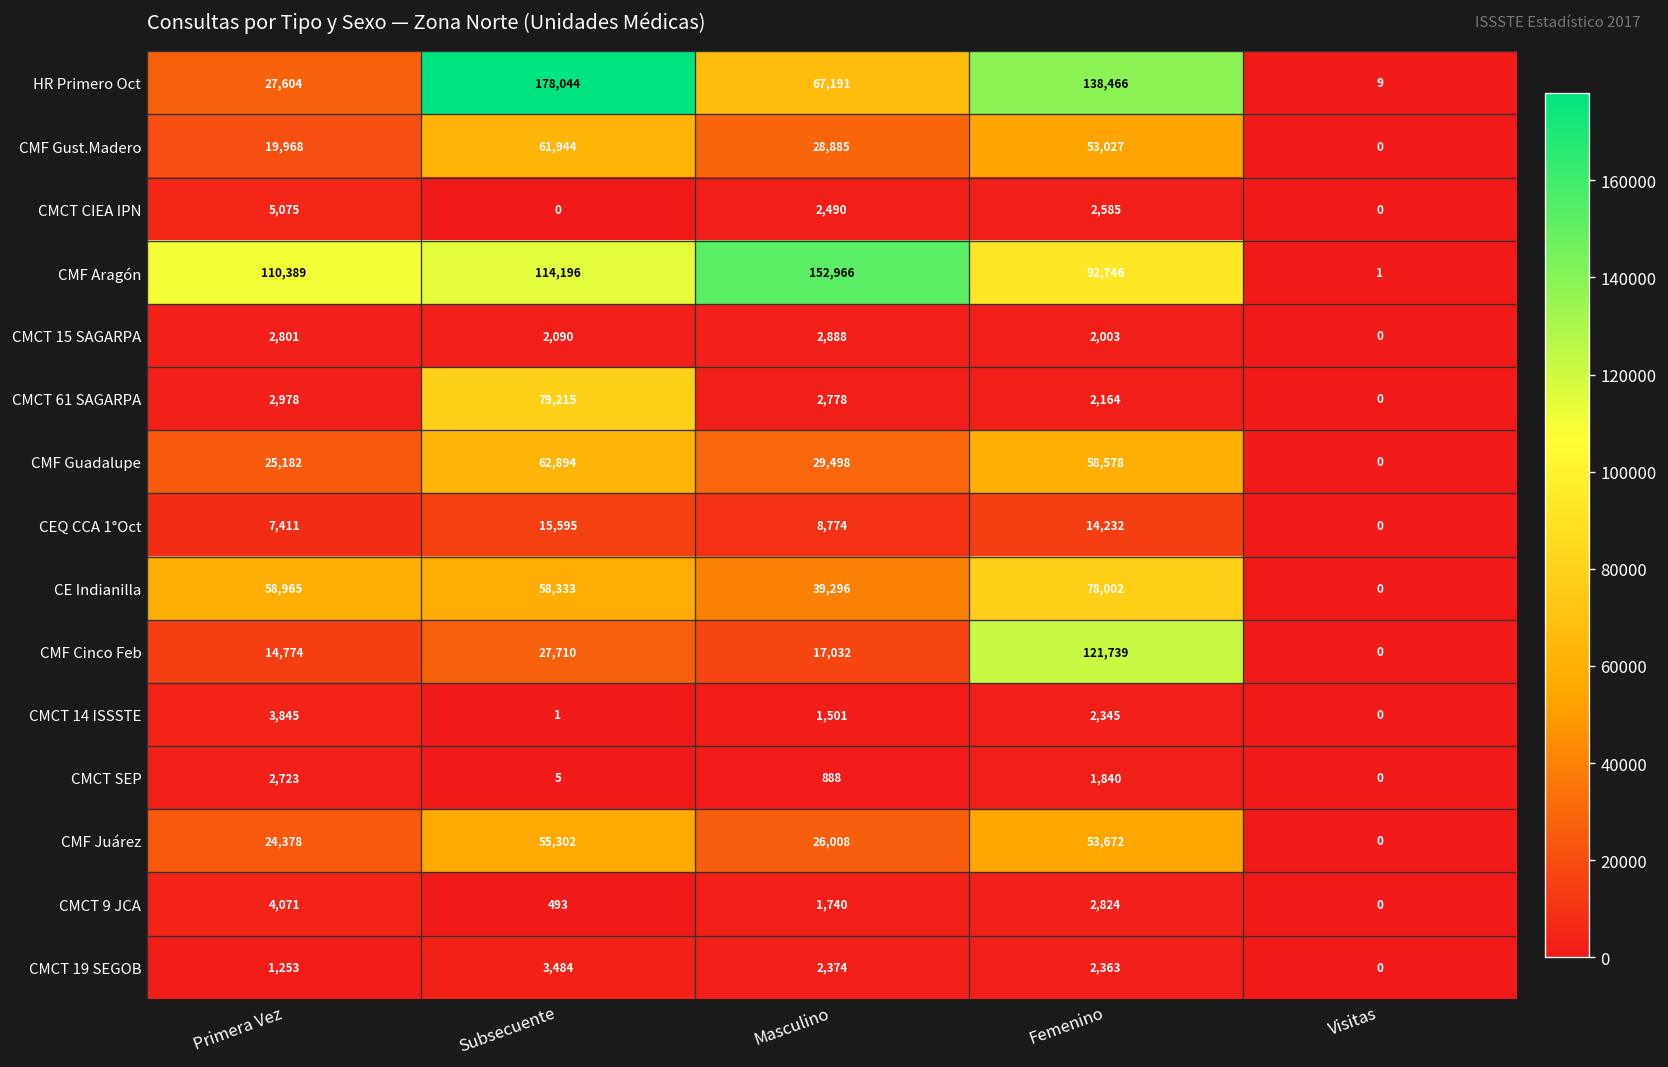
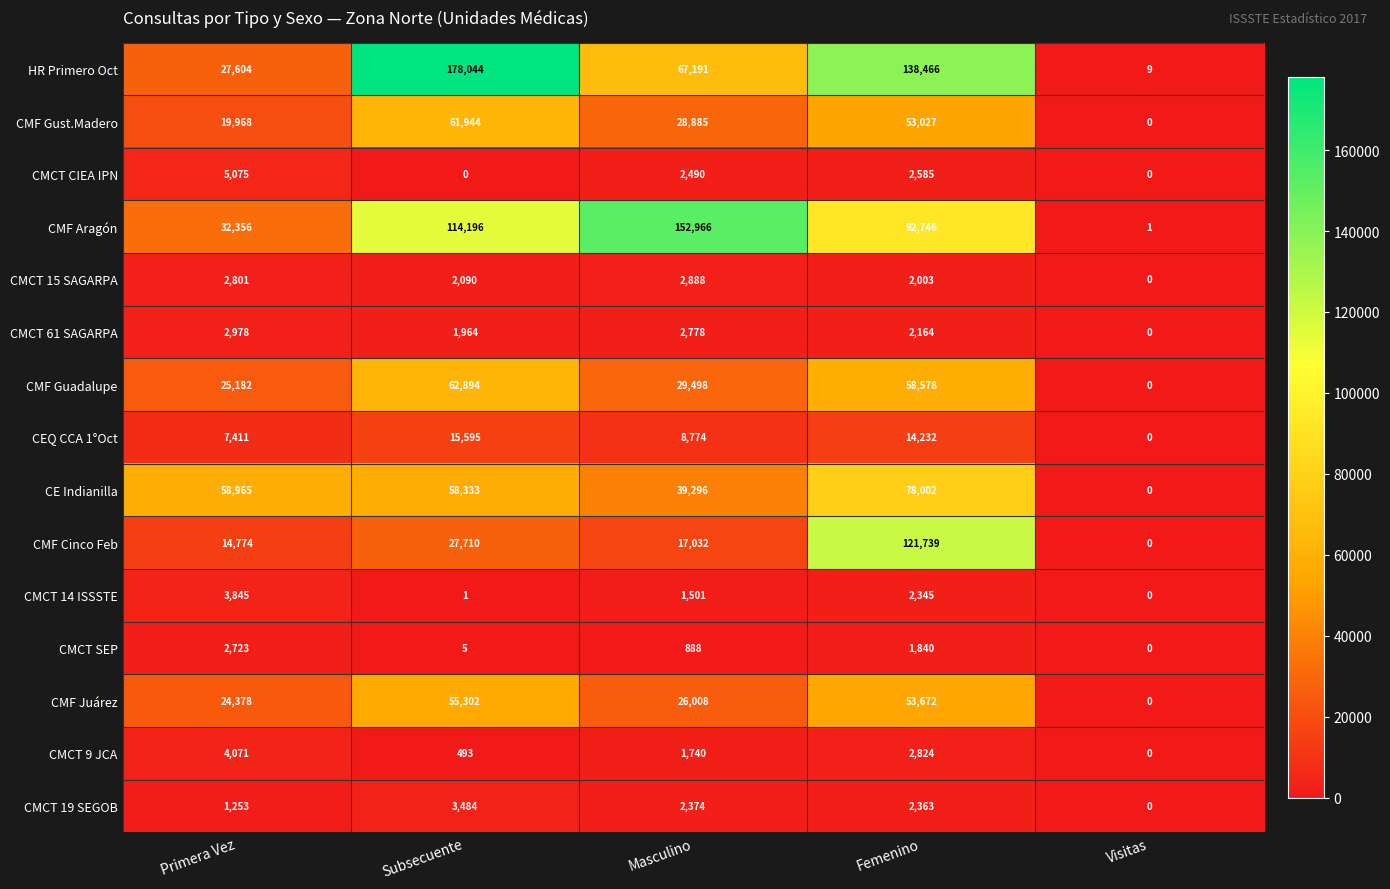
CMF Aragón, Primera Vez: 110,389 -> 32,356
CMCT 61 SAGARPA, Subsecuente: 79,215 -> 1,964
